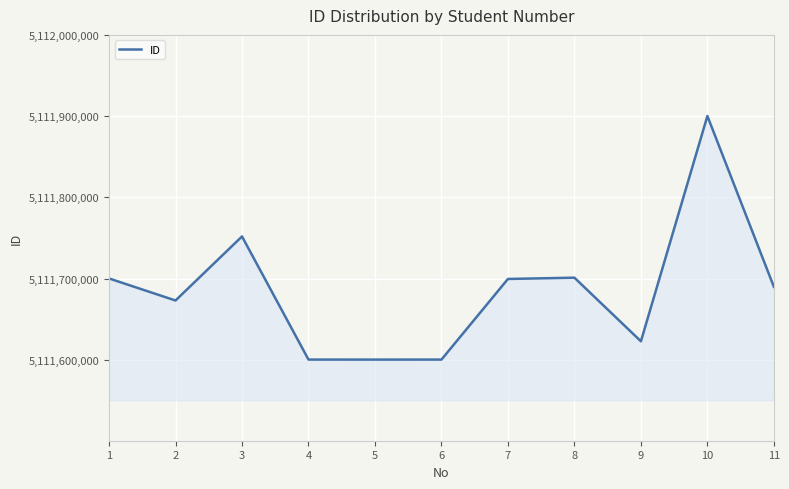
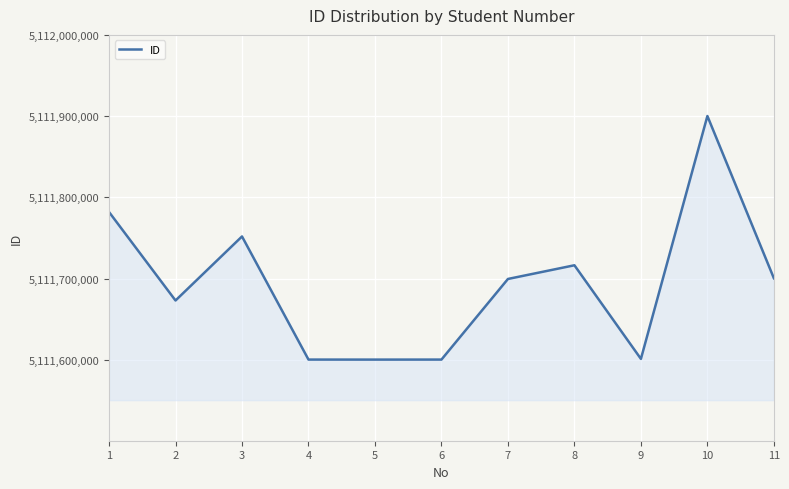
1: 5,111,700,000 -> 5,111,780,000
8: 5,111,700,000 -> 5,111,720,000
9: 5,111,620,000 -> 5,111,600,000
11: 5,111,690,000 -> 5,111,700,000
